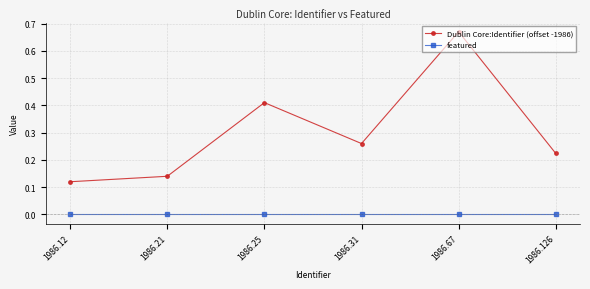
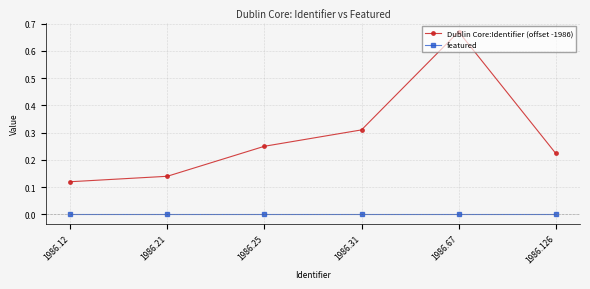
Dublin Core:Identifier (offset -1986), 1986.25: 0.41 -> 0.25
Dublin Core:Identifier (offset -1986), 1986.31: 0.26 -> 0.31
